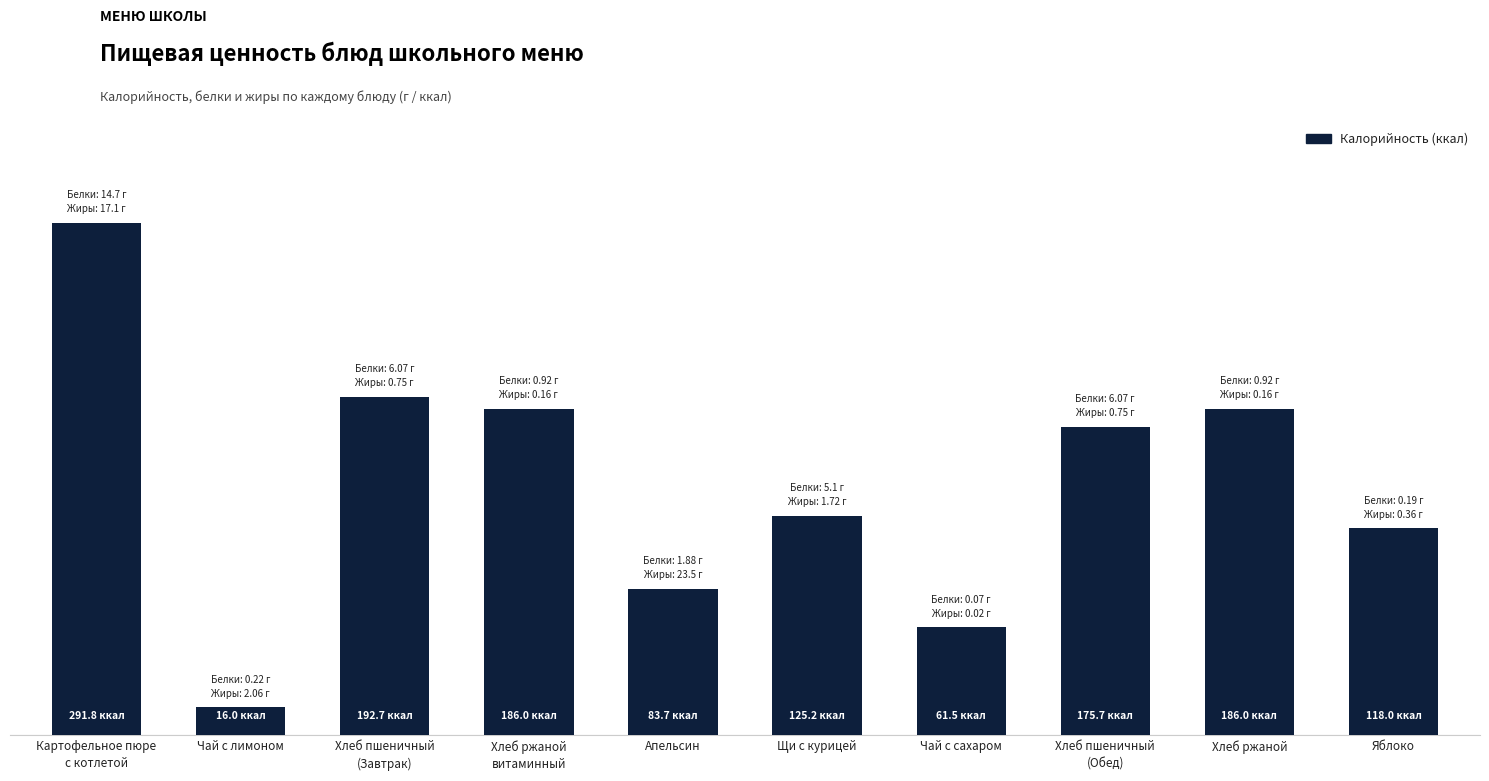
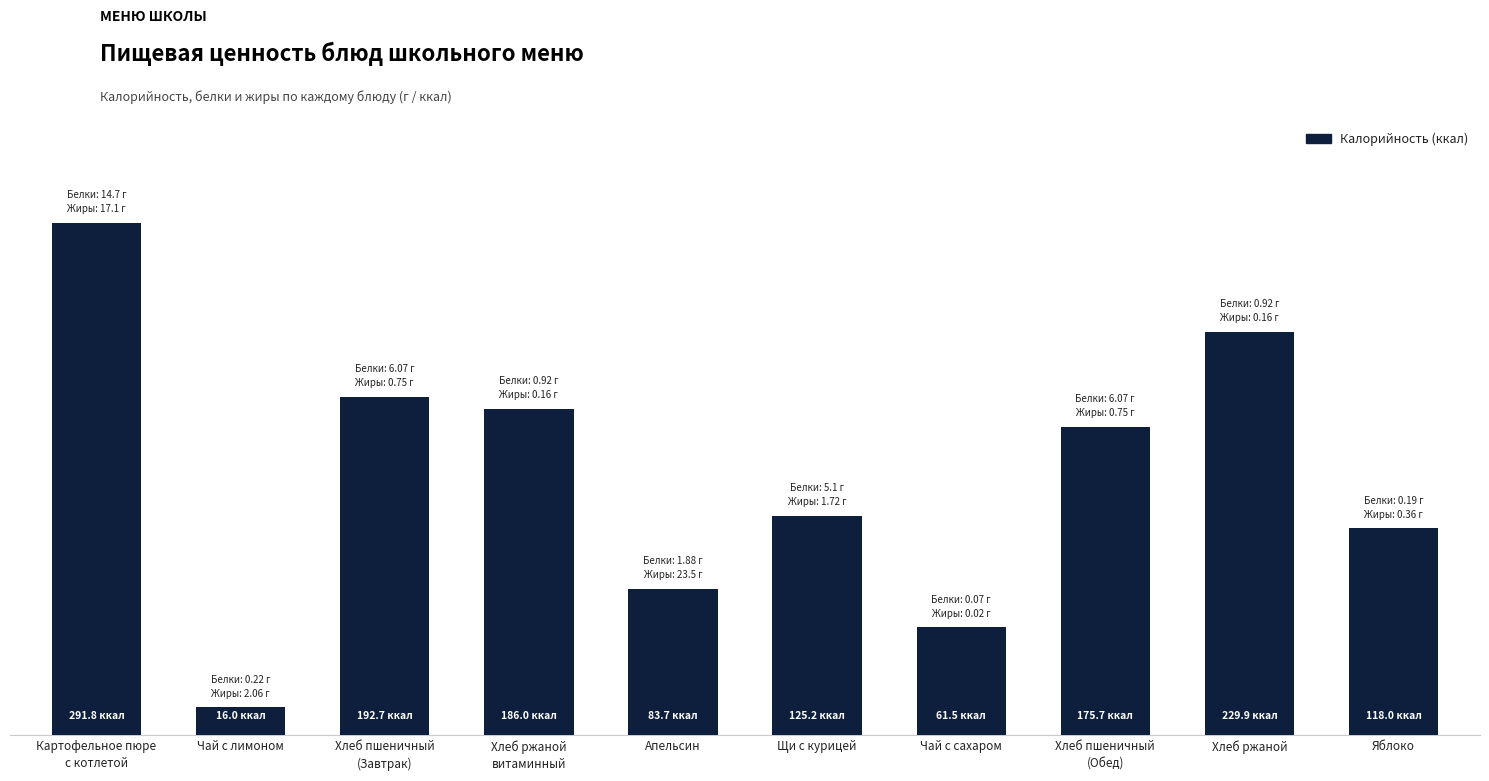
Хлеб ржаной: 186.0 -> 229.9
